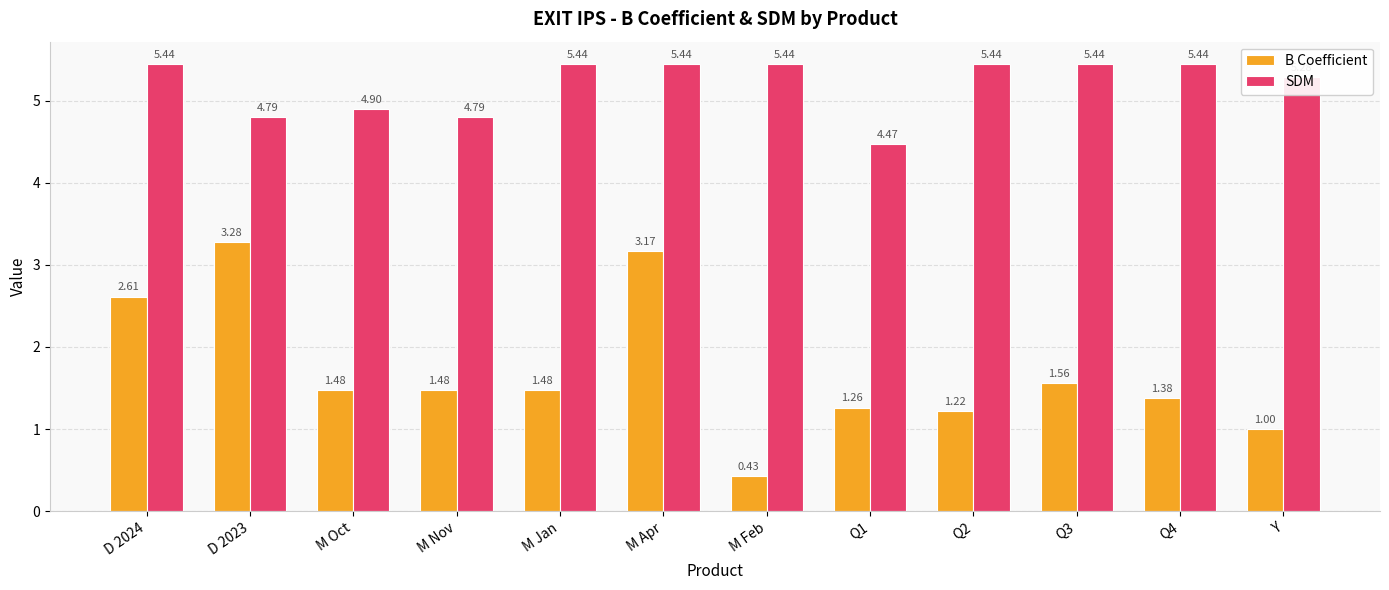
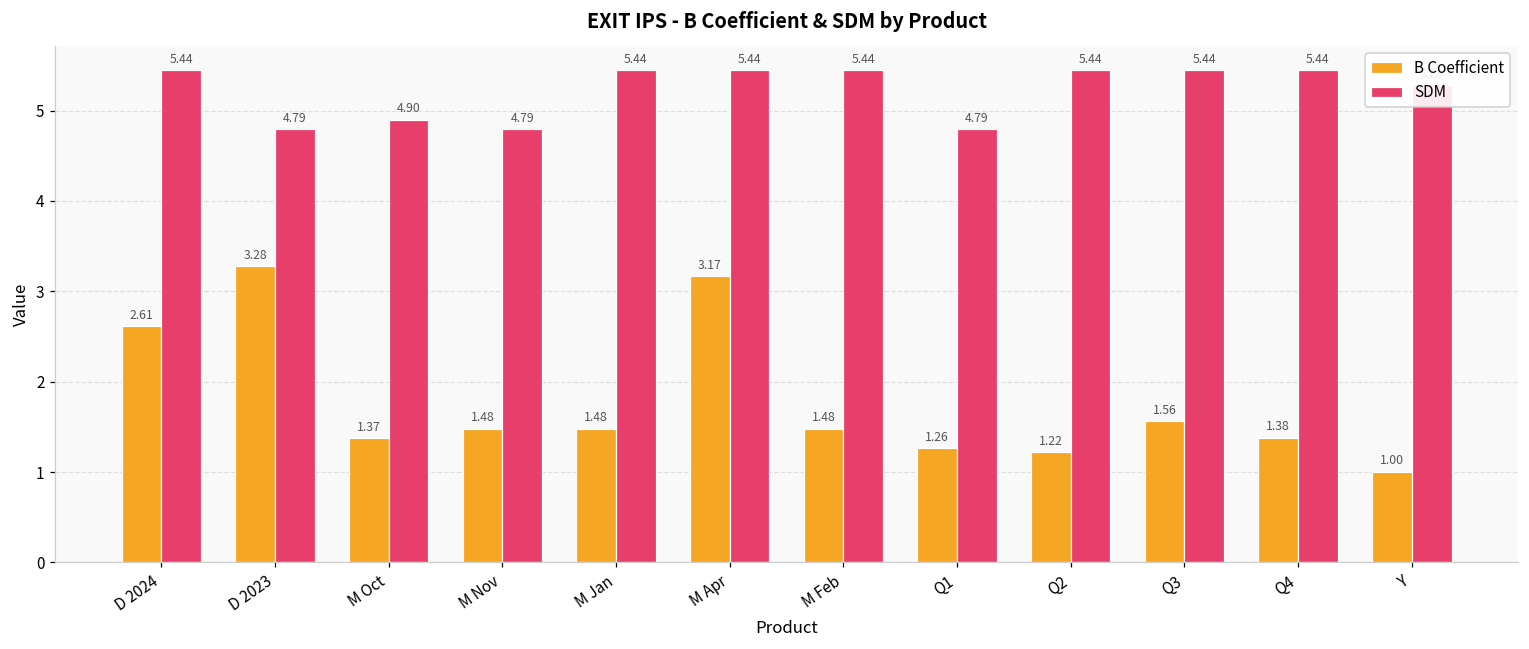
B Coefficient, M Oct: 1.48 -> 1.37
B Coefficient, M Feb: 0.43 -> 1.48
SDM, Q1: 4.47 -> 4.79
